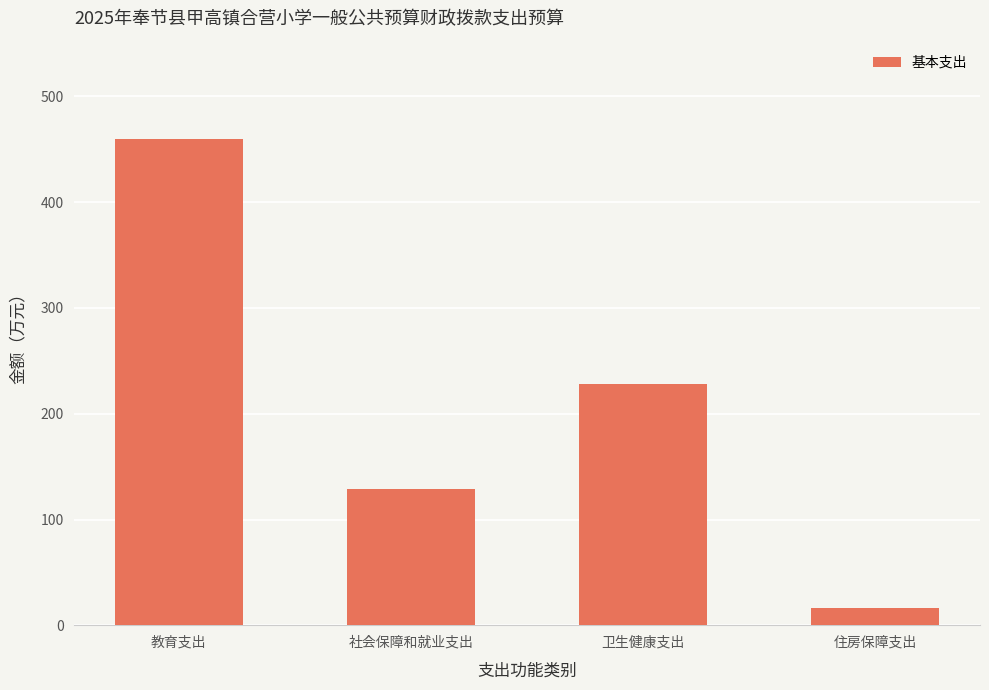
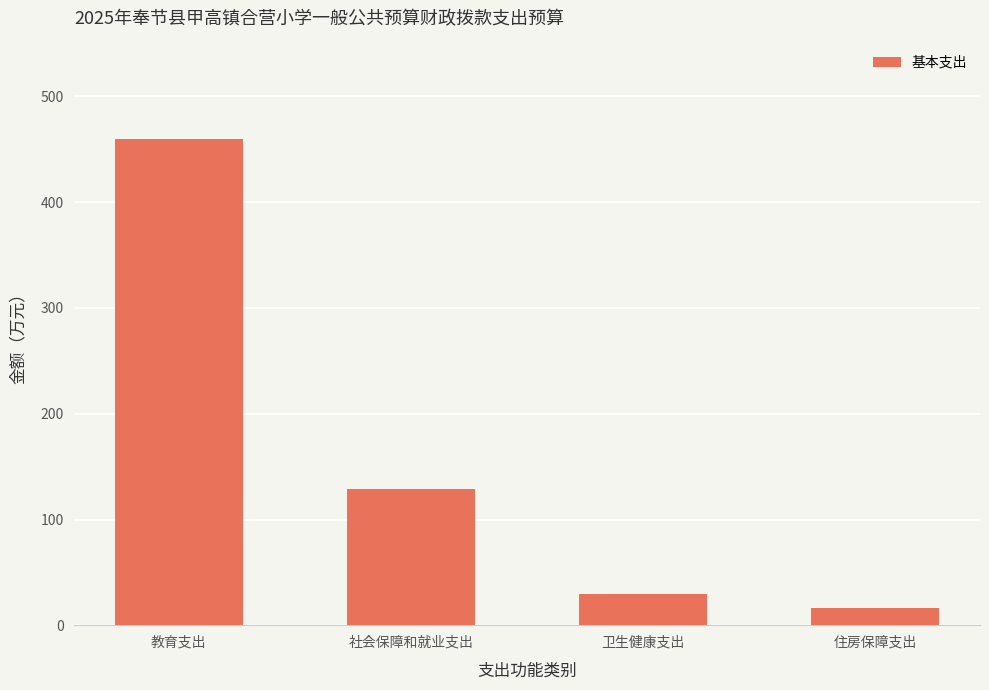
卫生健康支出: 228 -> 30
